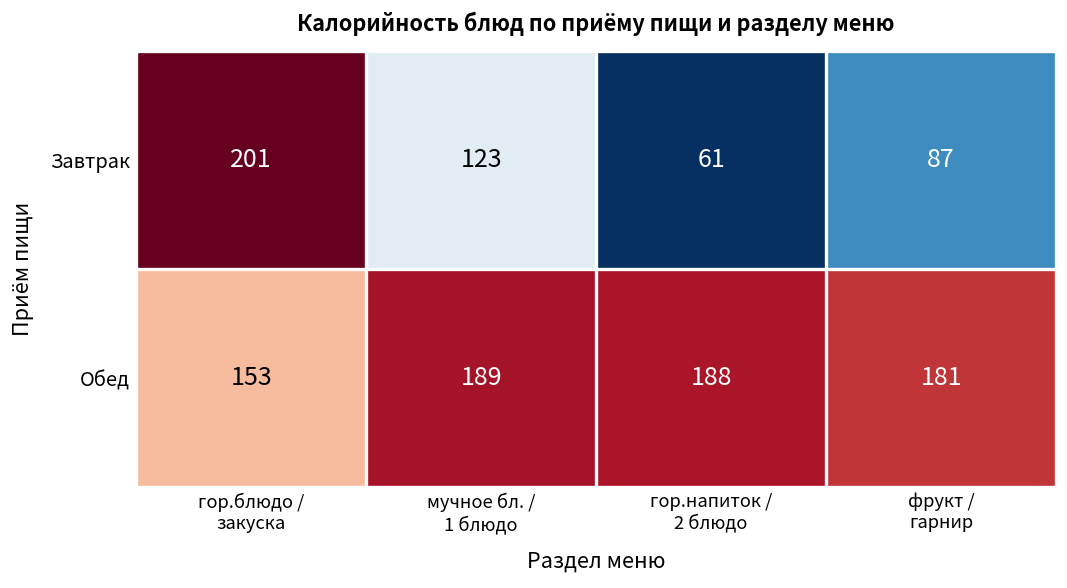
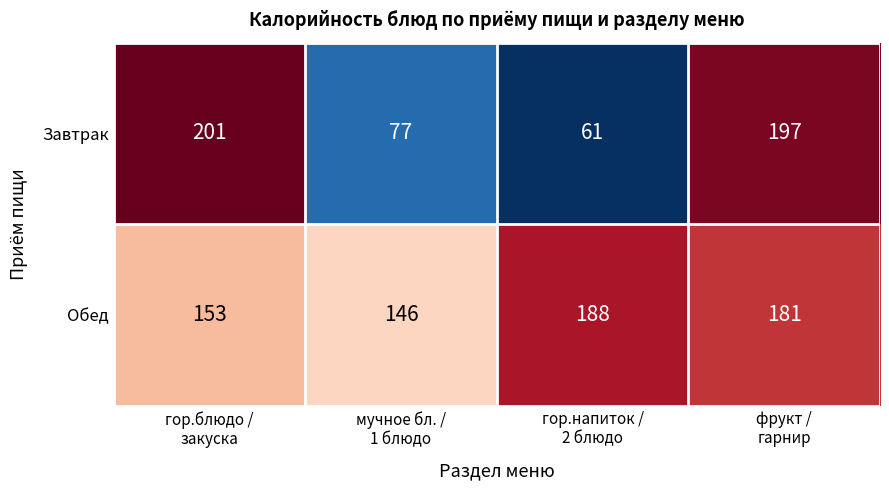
Завтрак, мучное бл. / 1 блюдо: 123 -> 77
Завтрак, фрукт / гарнир: 87 -> 197
Обед, мучное бл. / 1 блюдо: 189 -> 146
